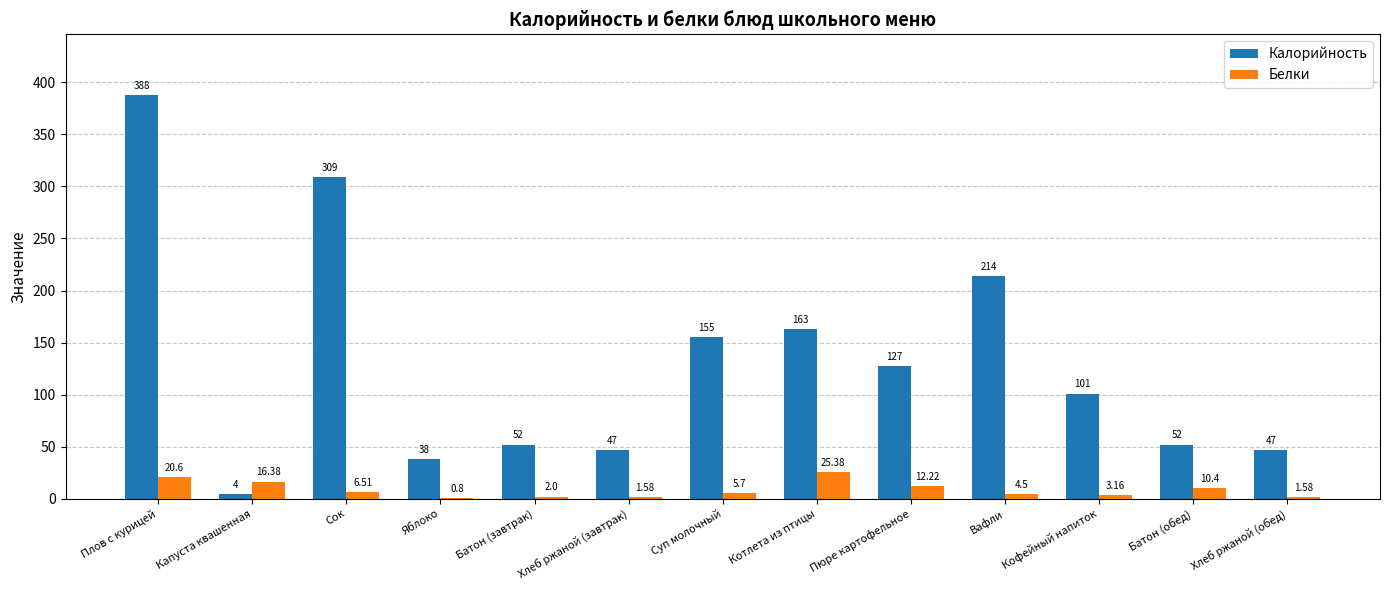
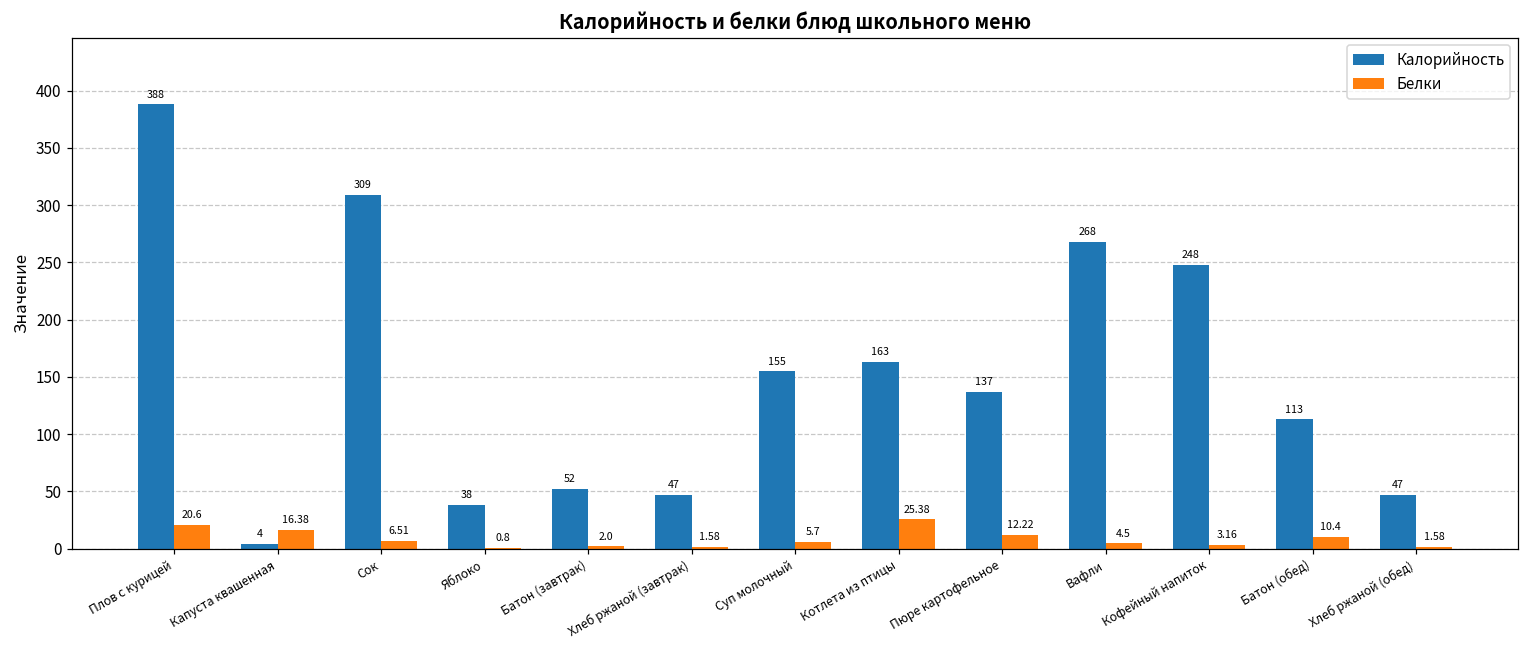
Калорийность, Пюре картофельное: 127 -> 137
Калорийность, Вафли: 214 -> 268
Калорийность, Кофейный напиток: 101 -> 248
Калорийность, Батон (обед): 52 -> 113
